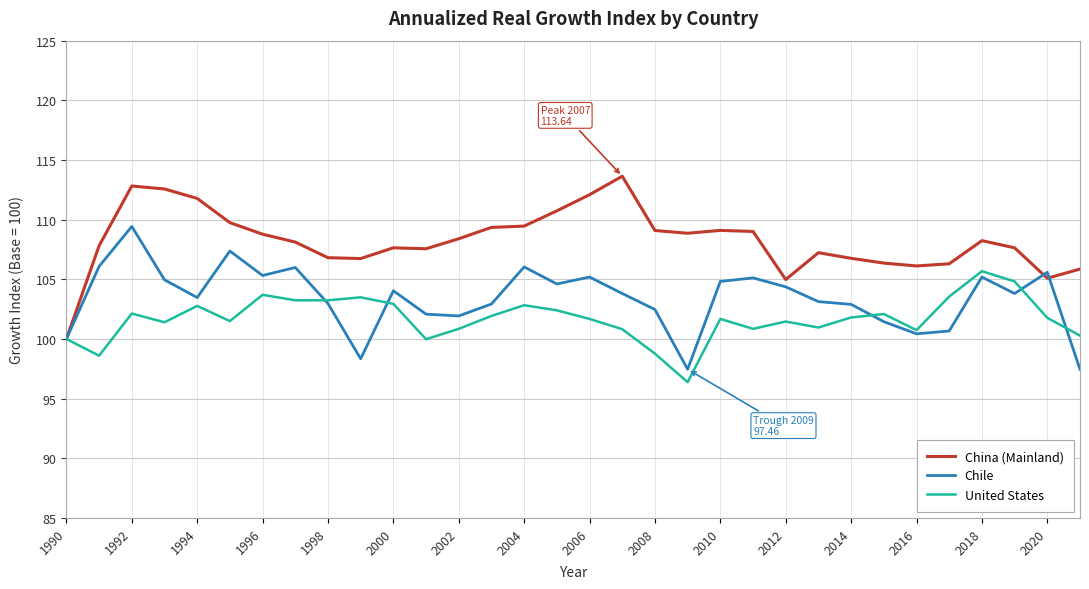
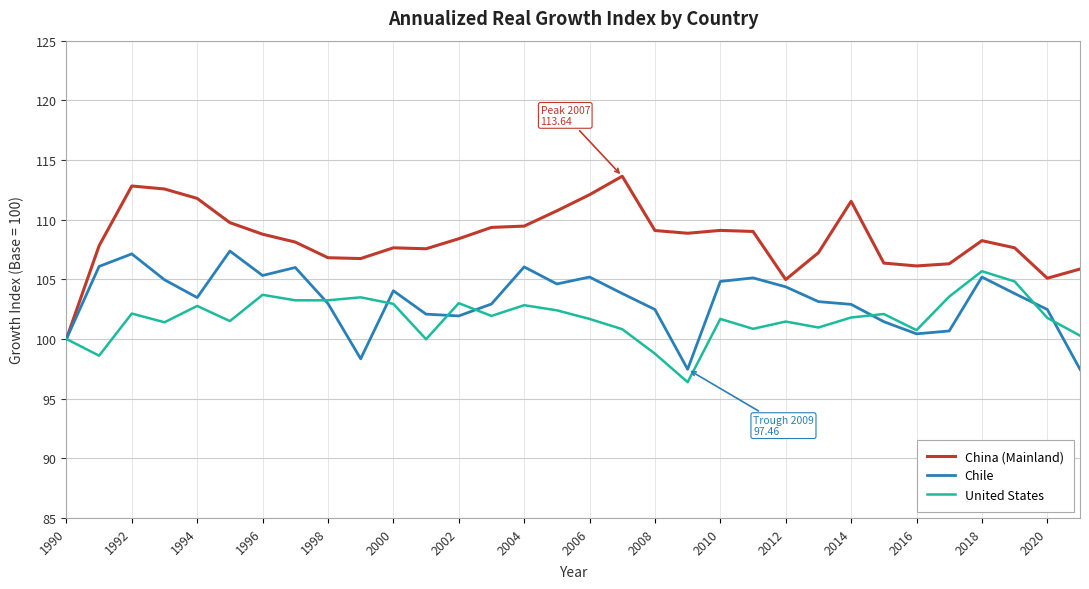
Chile, 1992: 109.4 -> 107.1
United States, 2002: 100.9 -> 103.0
China (Mainland), 2014: 106.8 -> 111.5
Chile, 2020: 105.6 -> 102.5
